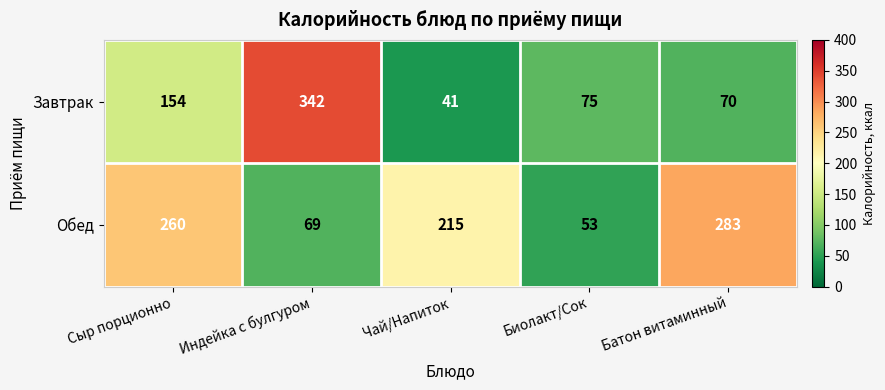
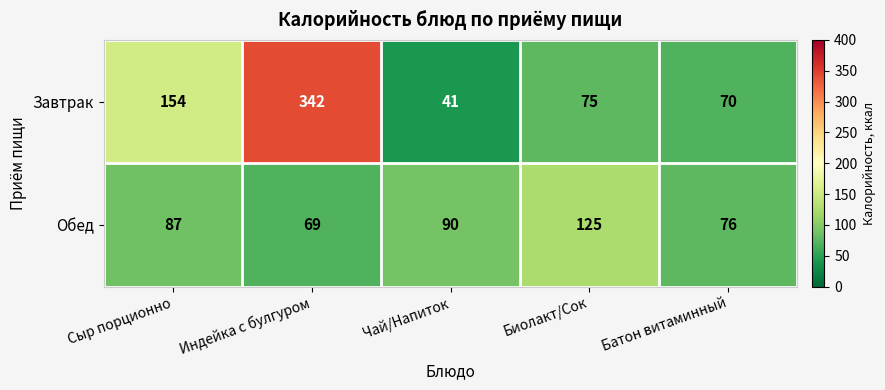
Обед, Сыр порционно: 260 -> 87
Обед, Чай/Напиток: 215 -> 90
Обед, Биолакт/Сок: 53 -> 125
Обед, Батон витаминный: 283 -> 76
